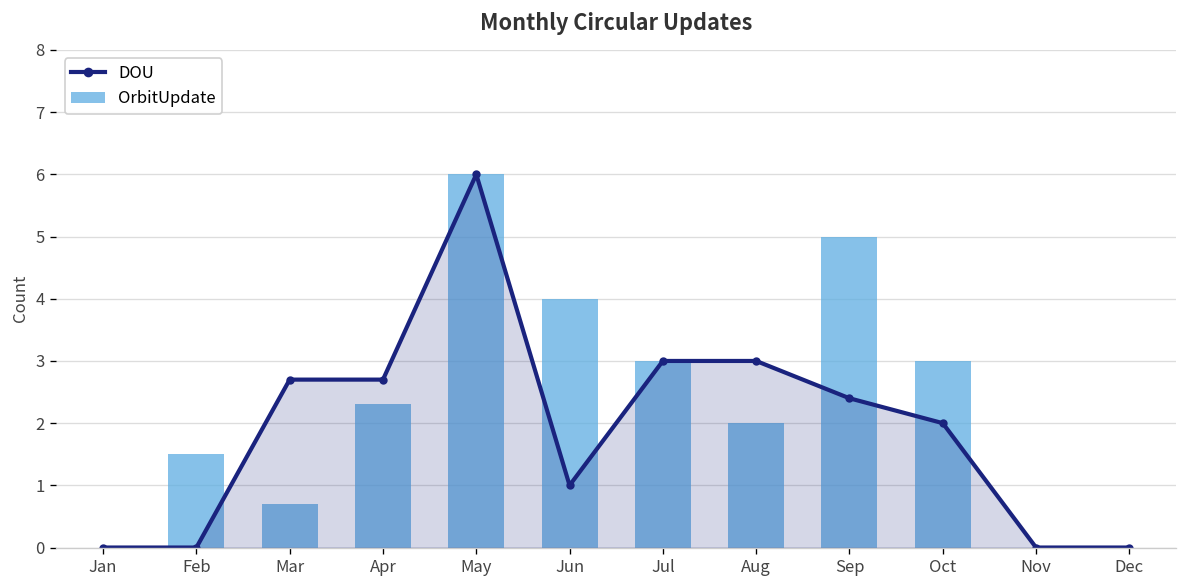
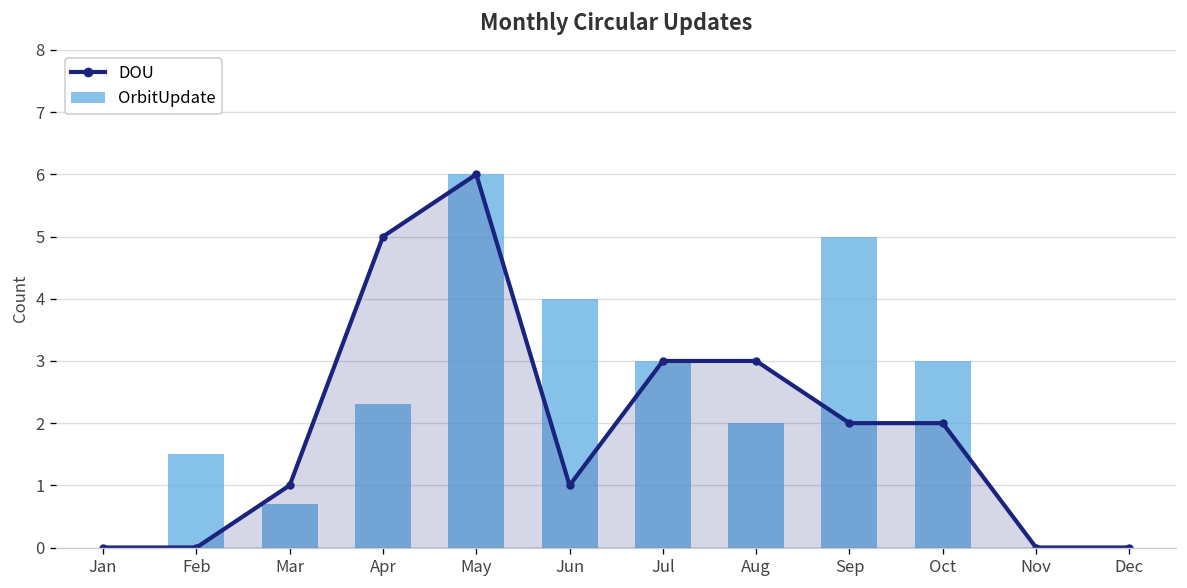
DOU, Mar: 2.7 -> 1.0
DOU, Apr: 2.7 -> 5.0
DOU, Sep: 2.4 -> 2.0
